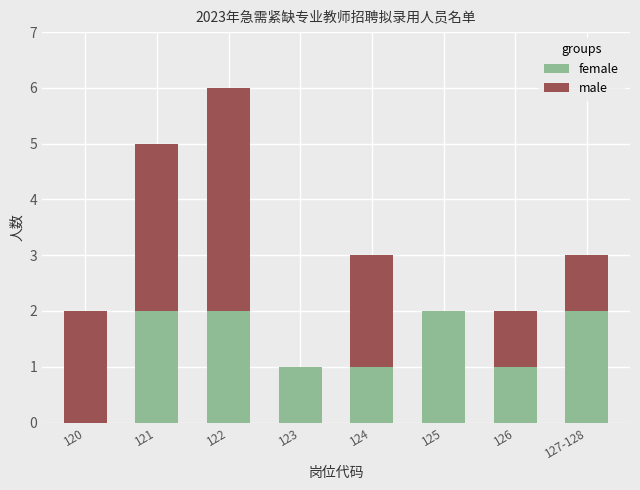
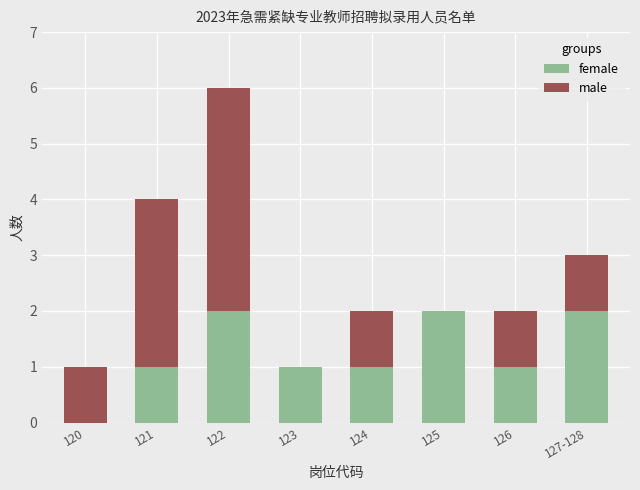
male, 120: 2 -> 1
female, 121: 2 -> 1
male, 124: 2 -> 1
